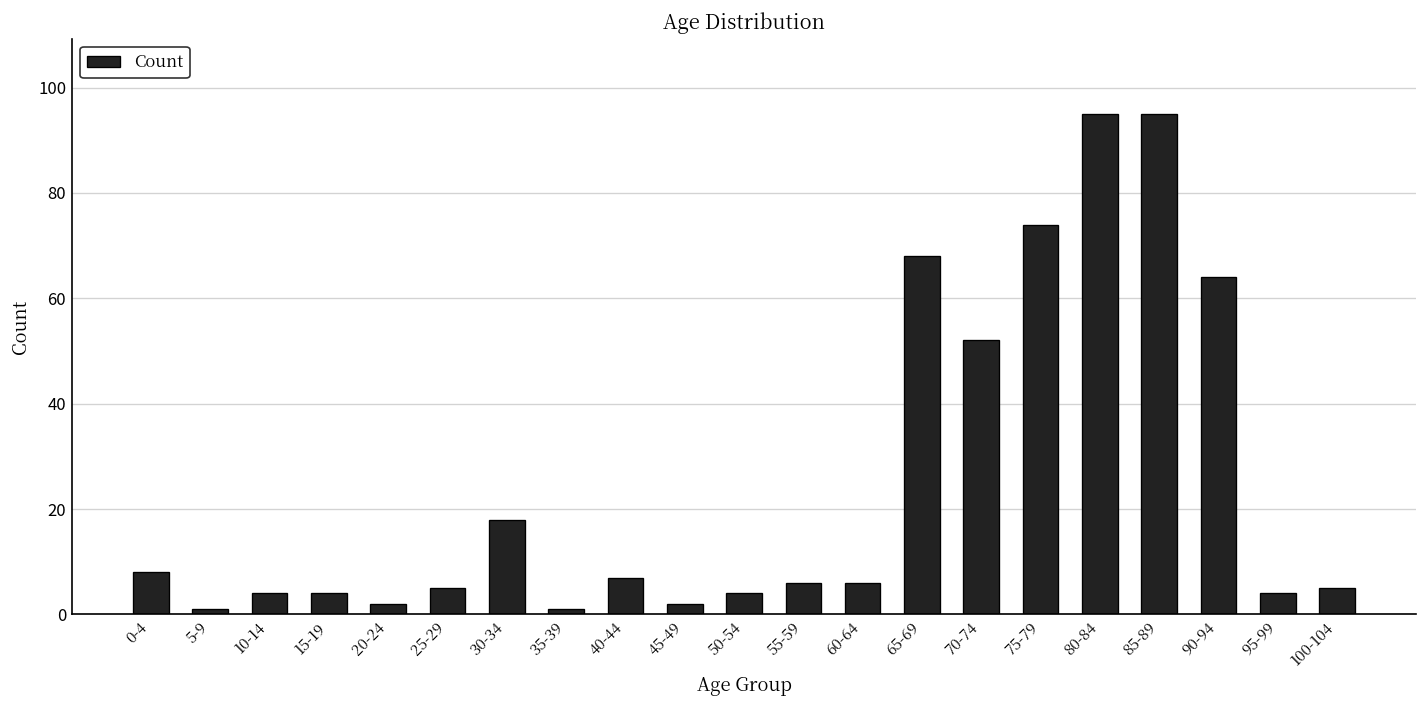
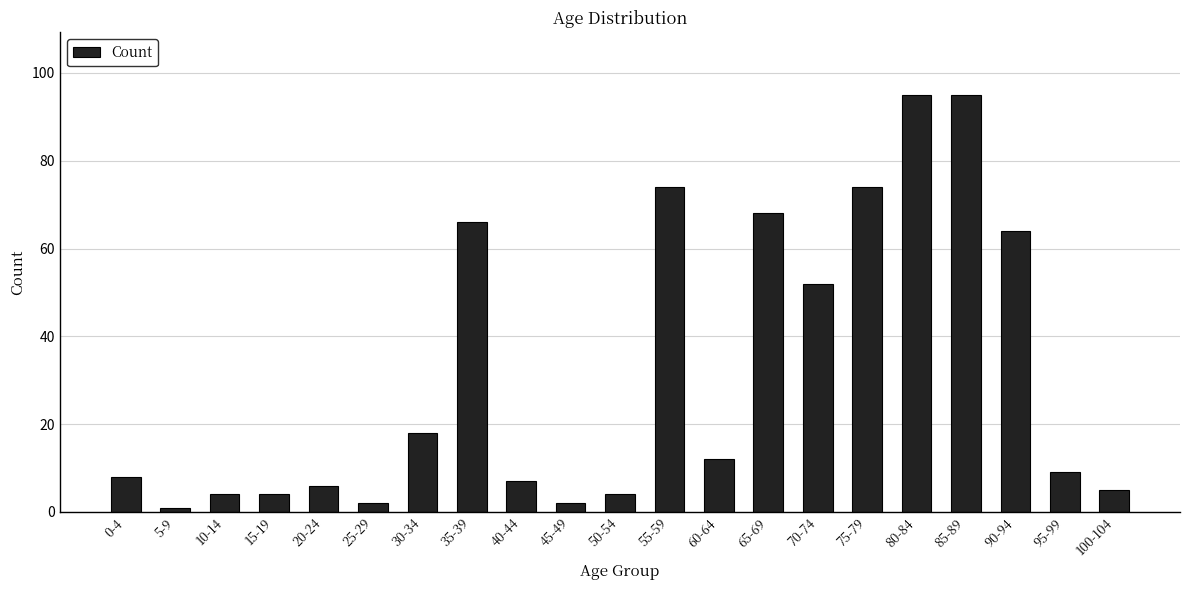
20-24: 2 -> 6
25-29: 5 -> 2
35-39: 1 -> 66
55-59: 6 -> 74
60-64: 6 -> 12
95-99: 4 -> 9
